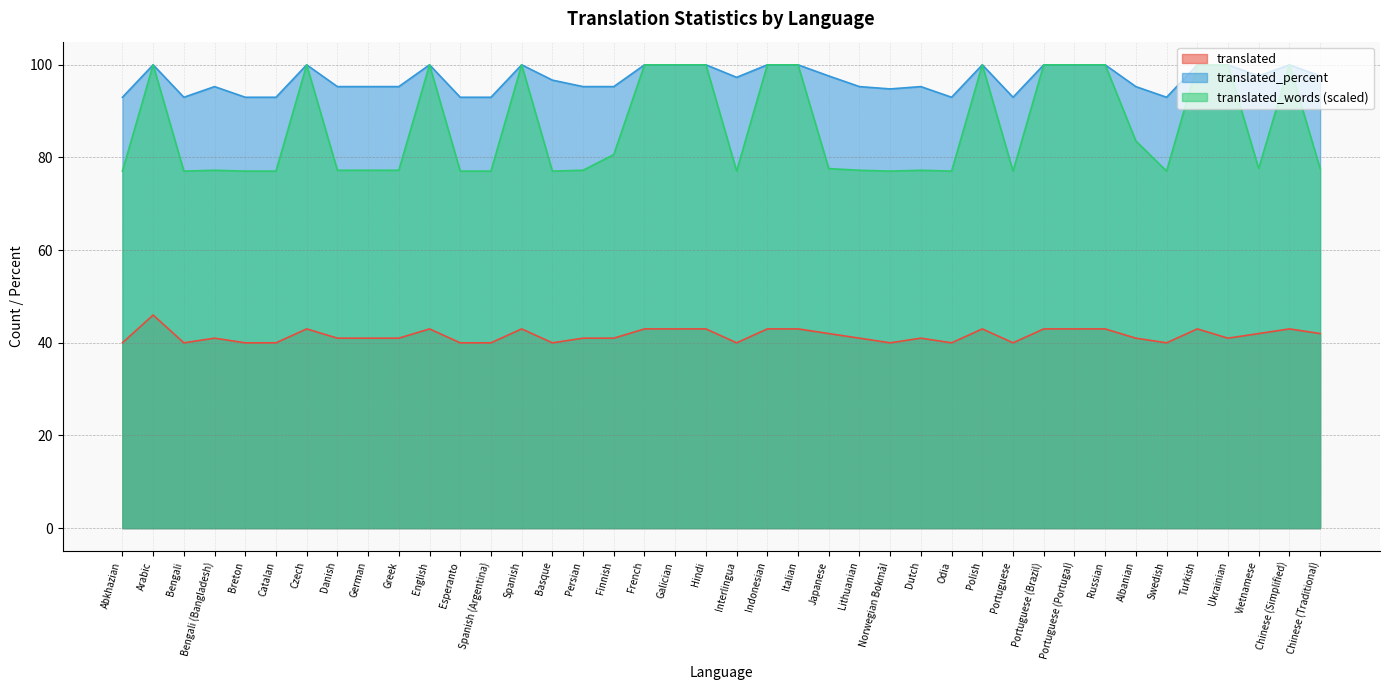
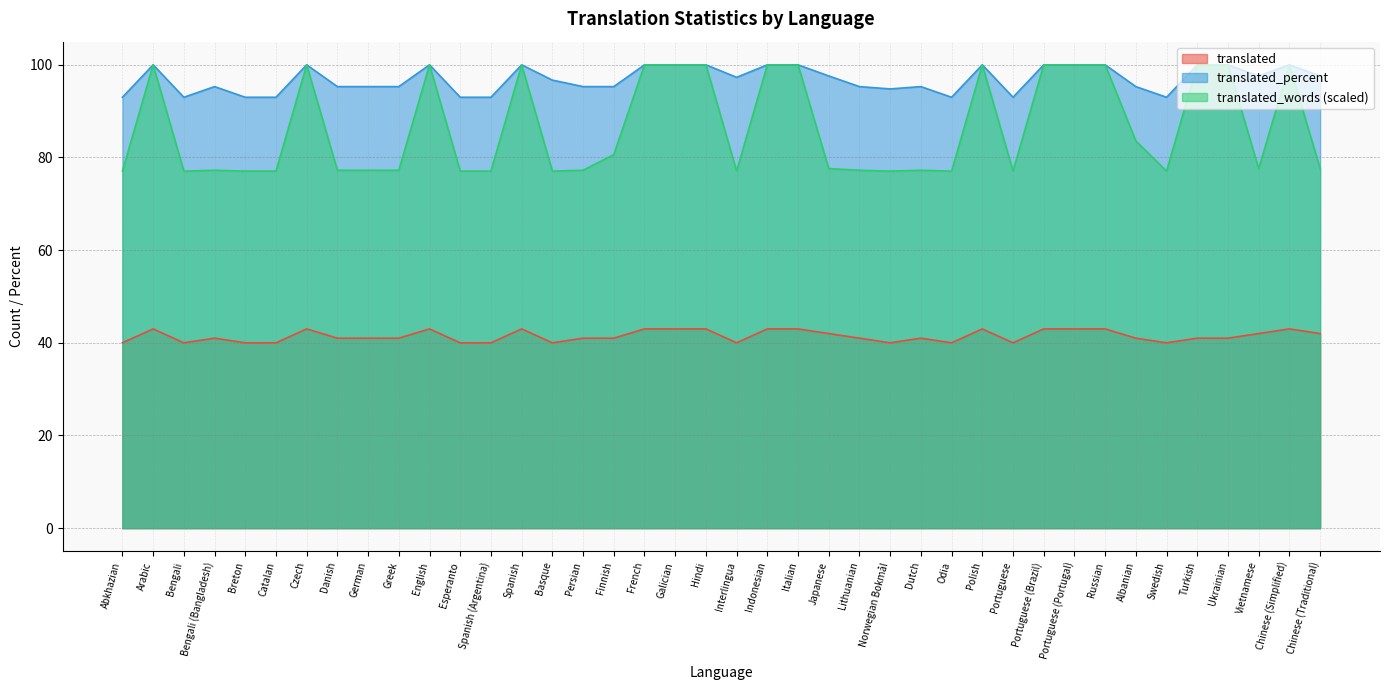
translated, Arabic: 46 -> 43
translated, Turkish: 43 -> 41
